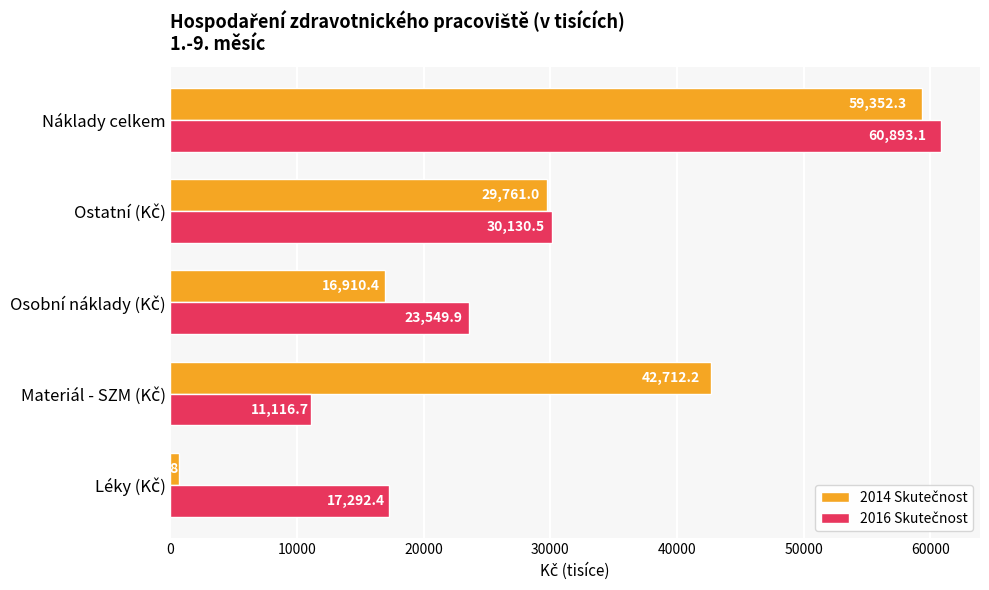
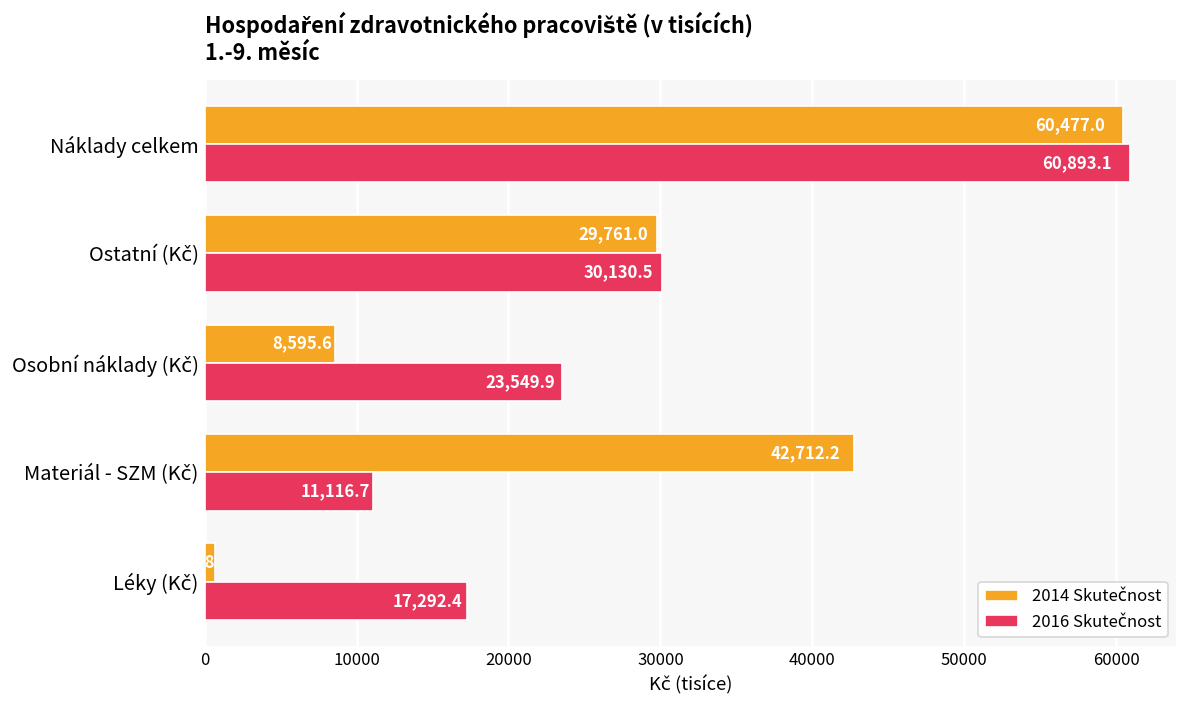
2014 Skutečnost, Náklady celkem: 59,352.3 -> 60,477.0
2014 Skutečnost, Osobní náklady (Kč): 16,910.4 -> 8,595.6
